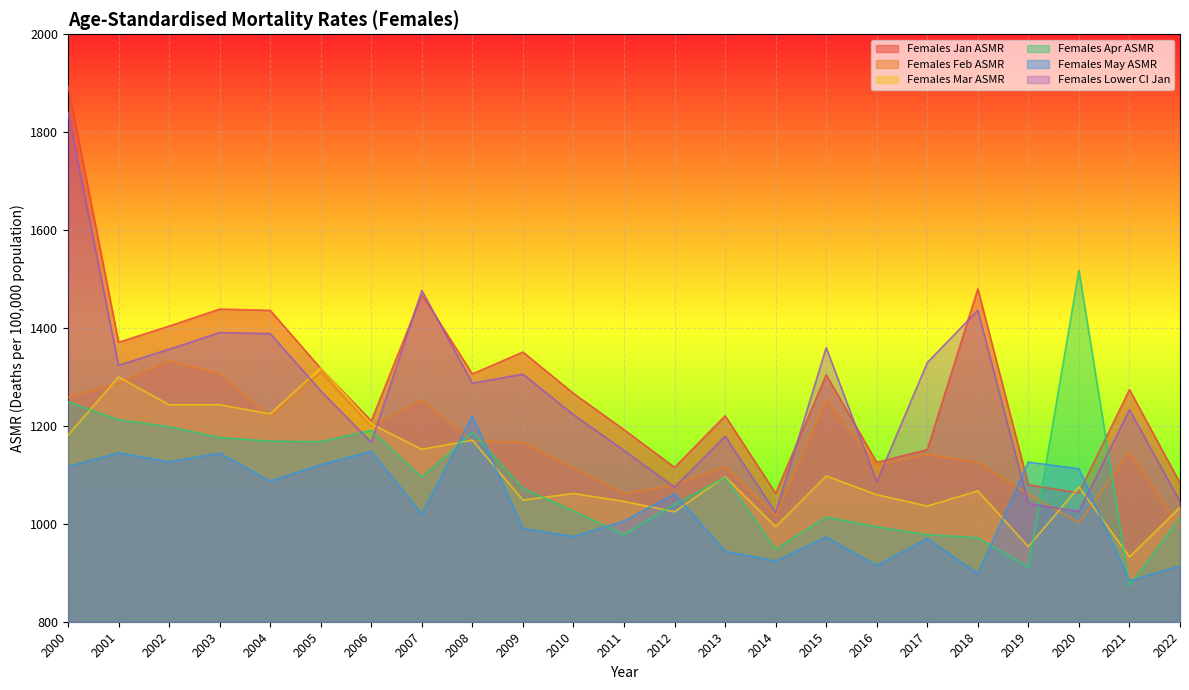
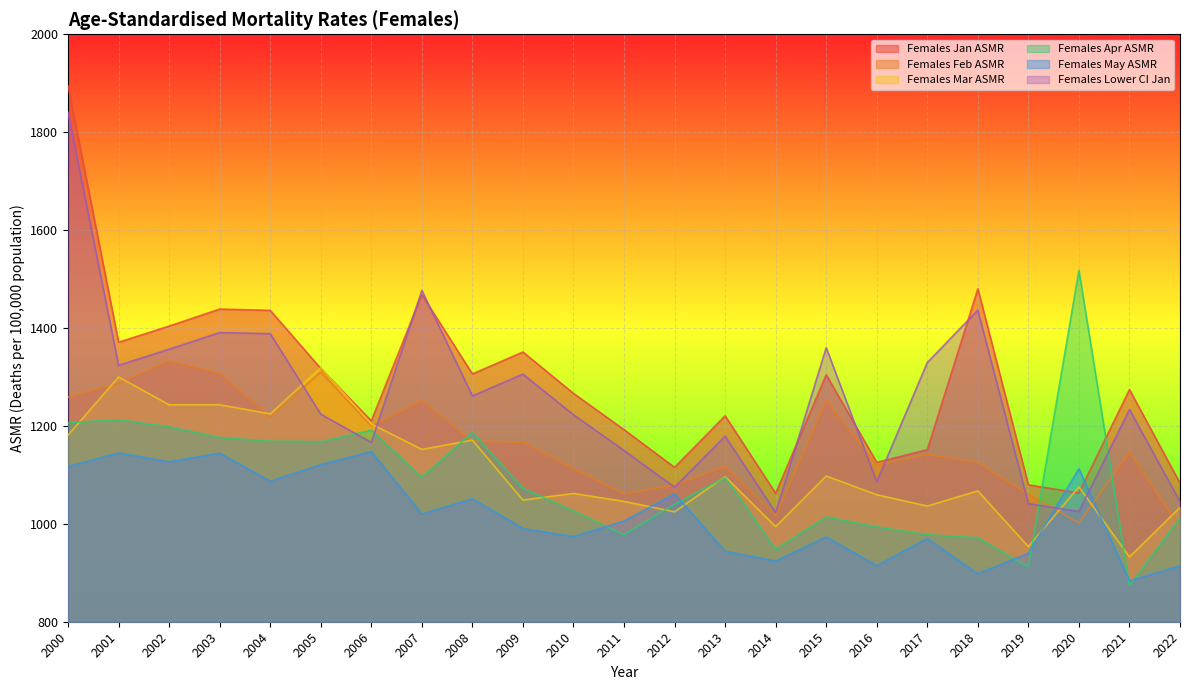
Females Apr ASMR, 2000: 1250 -> 1210
Females Lower CI Jan, 2005: 1270 -> 1220
Females May ASMR, 2008: 1220 -> 1050
Females Lower CI Jan, 2008: 1290 -> 1260
Females May ASMR, 2019: 1130 -> 940
